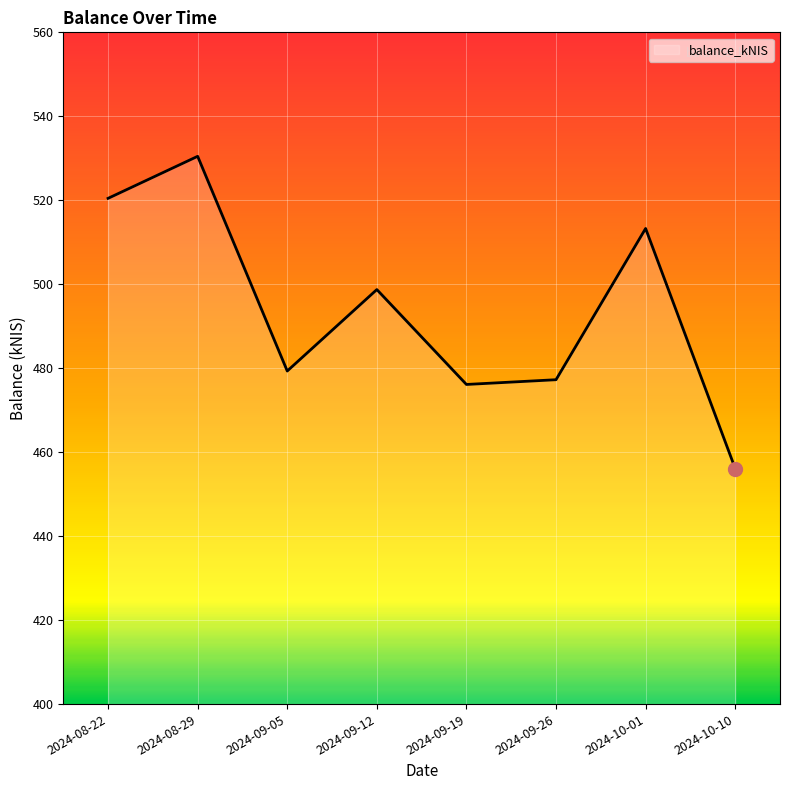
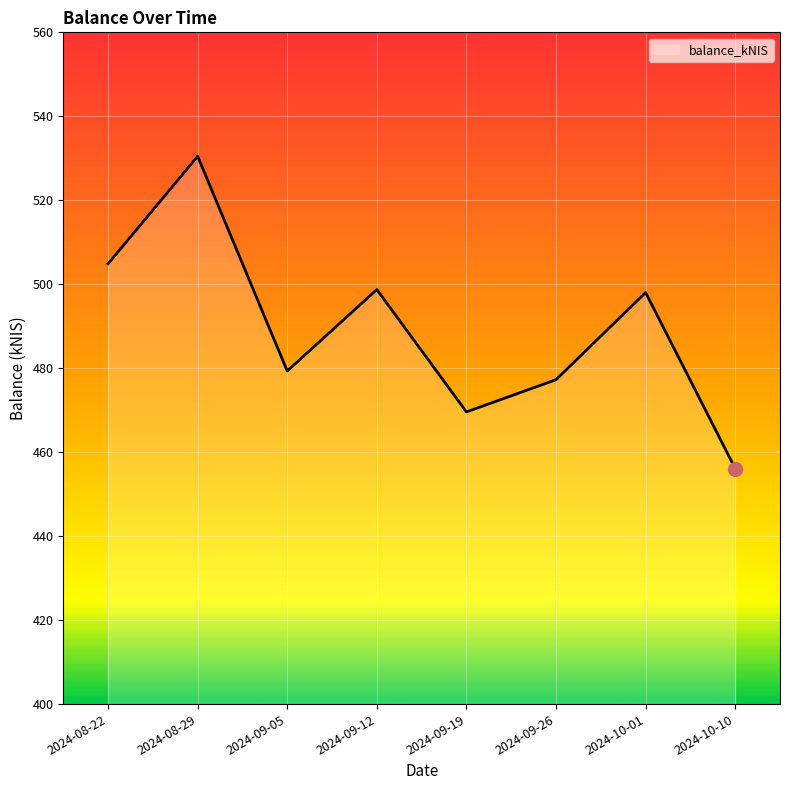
balance_kNIS, 2024-08-22: 520 -> 505
balance_kNIS, 2024-09-19: 476 -> 470
balance_kNIS, 2024-10-01: 513 -> 498
